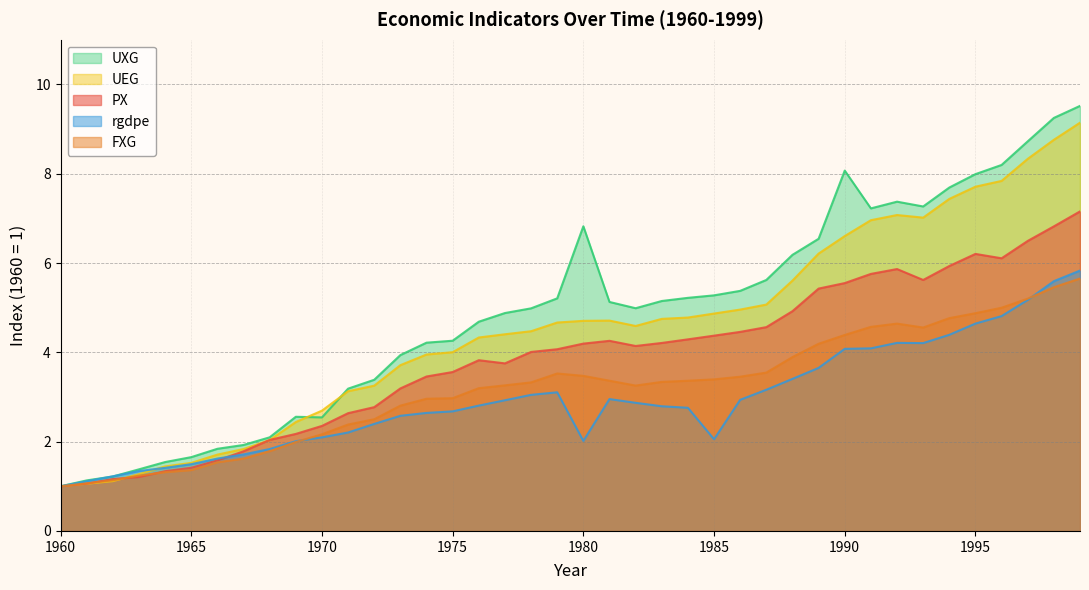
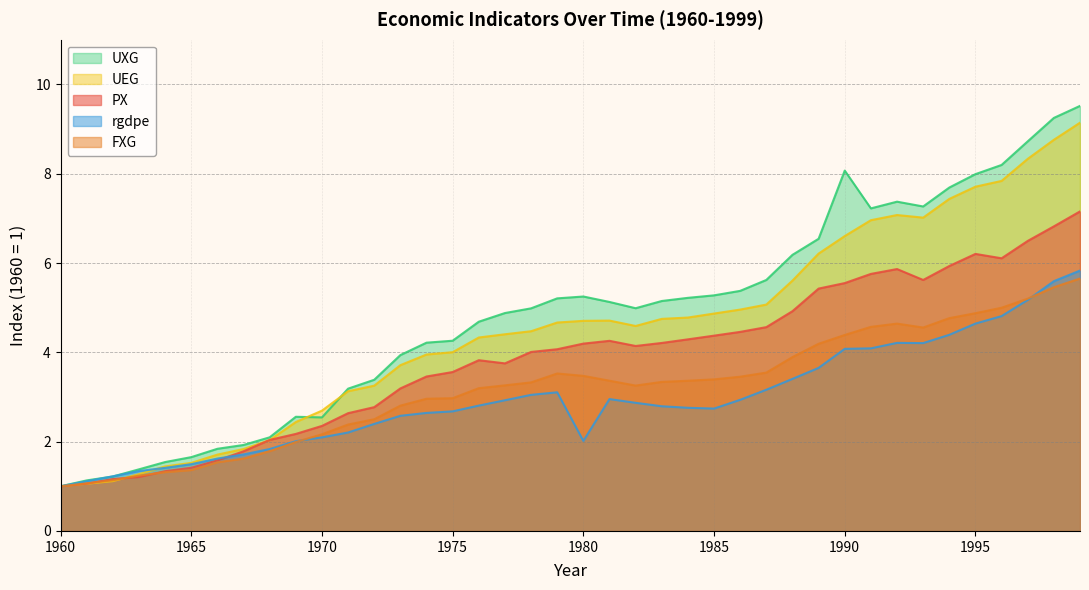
UXG, 1980: 6.8 -> 5.2
rgdpe, 1985: 2.1 -> 2.7
